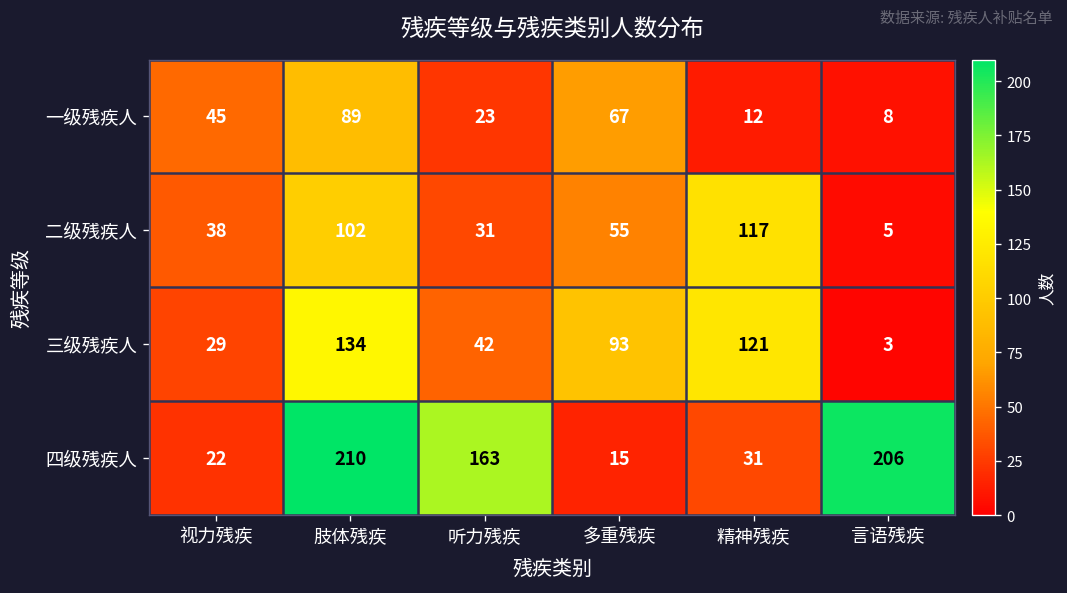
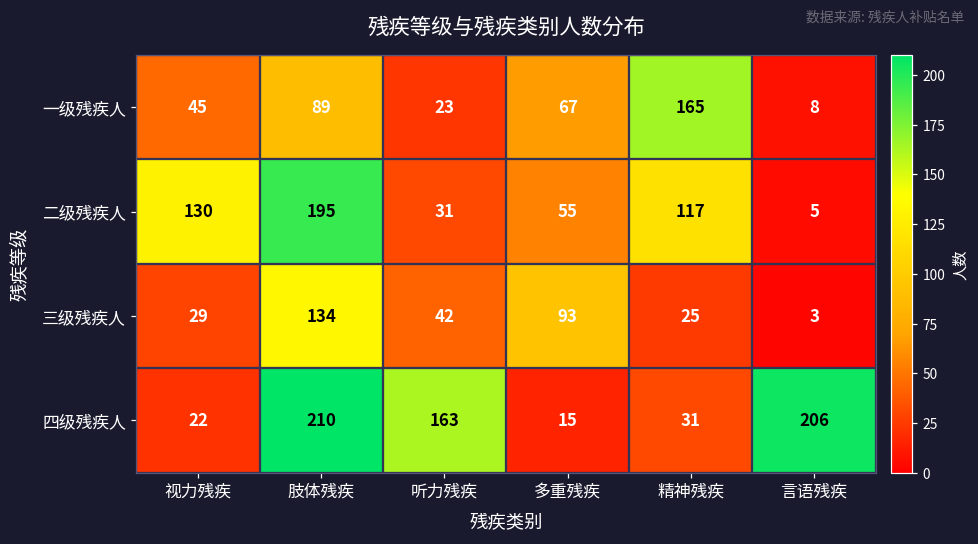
一级残疾人, 精神残疾: 12 -> 165
二级残疾人, 视力残疾: 38 -> 130
二级残疾人, 肢体残疾: 102 -> 195
三级残疾人, 精神残疾: 121 -> 25
